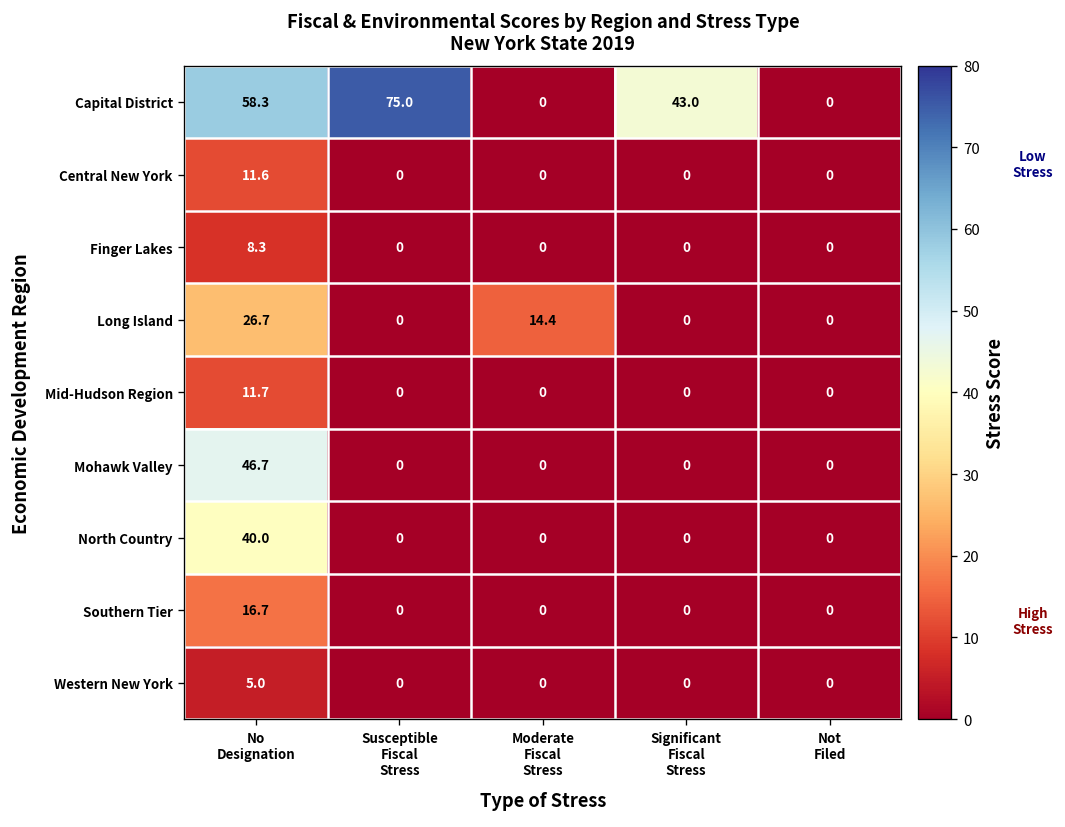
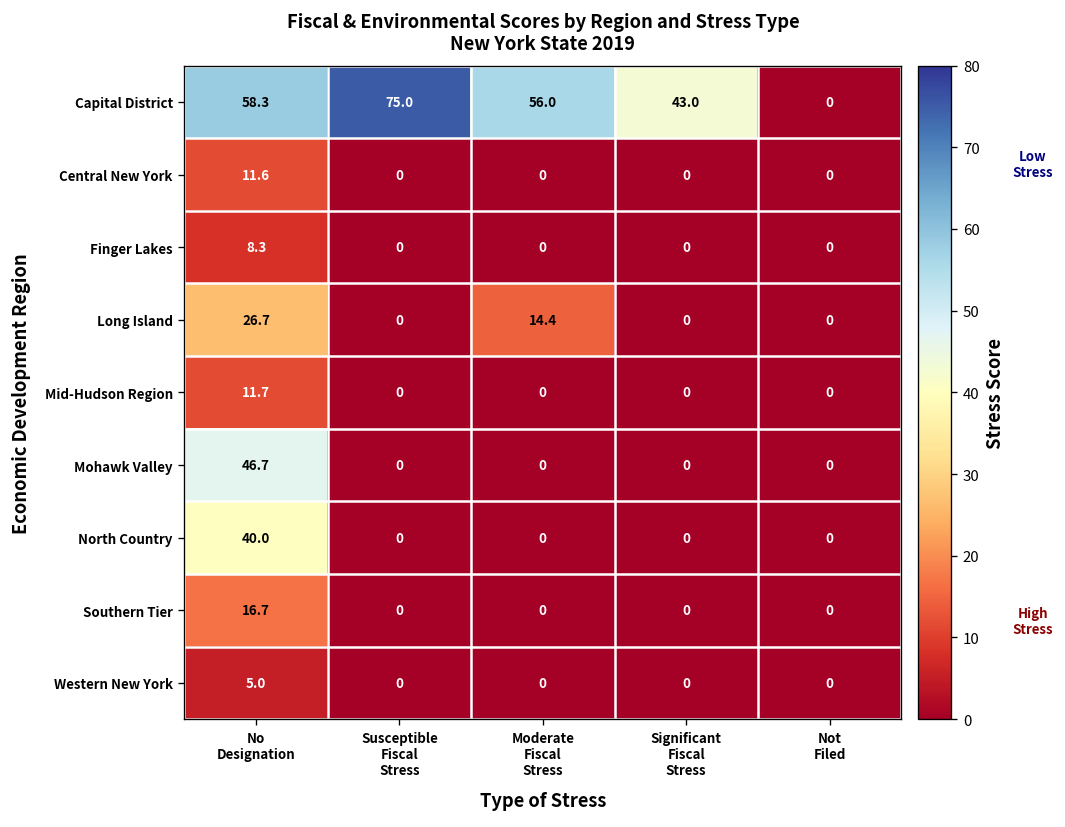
Capital District, Moderate Fiscal Stress: 0 -> 56.0
